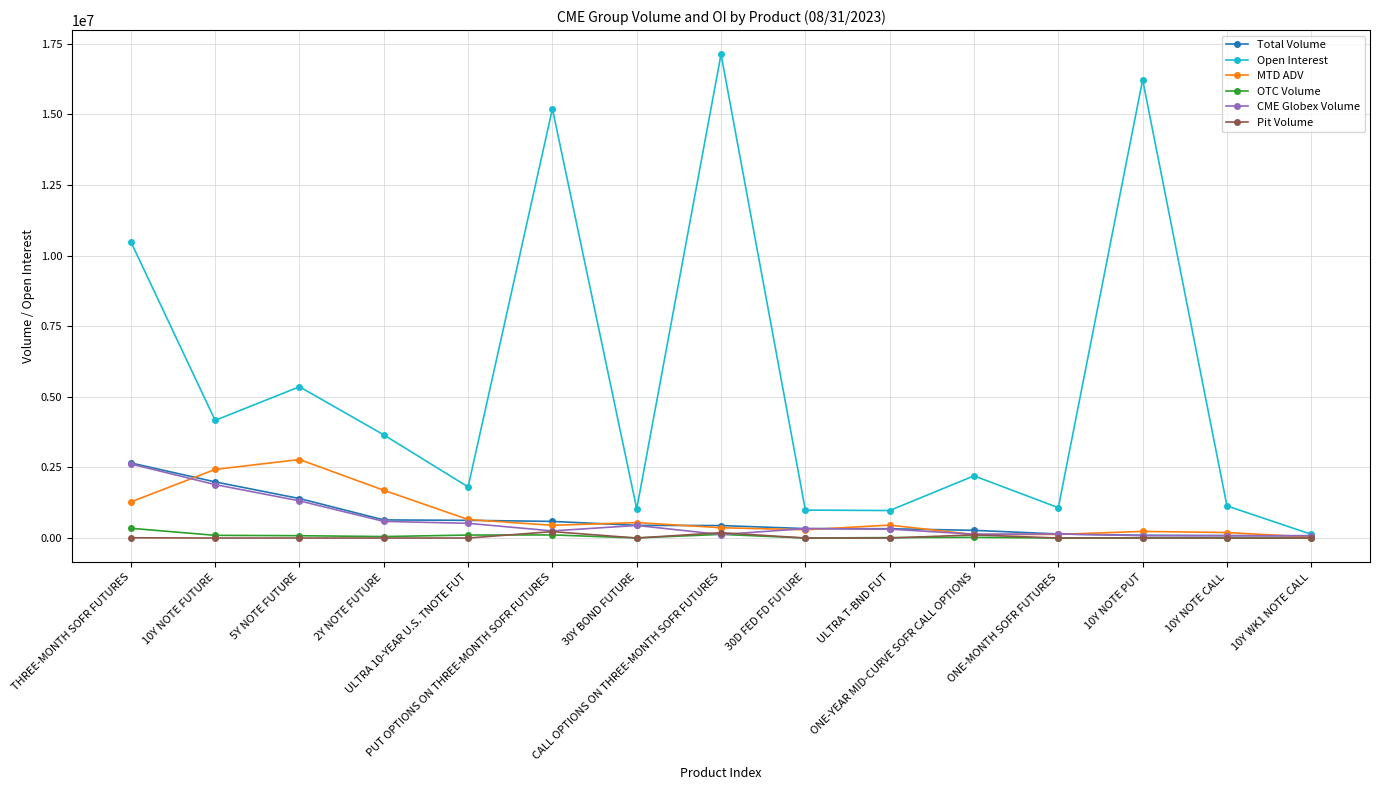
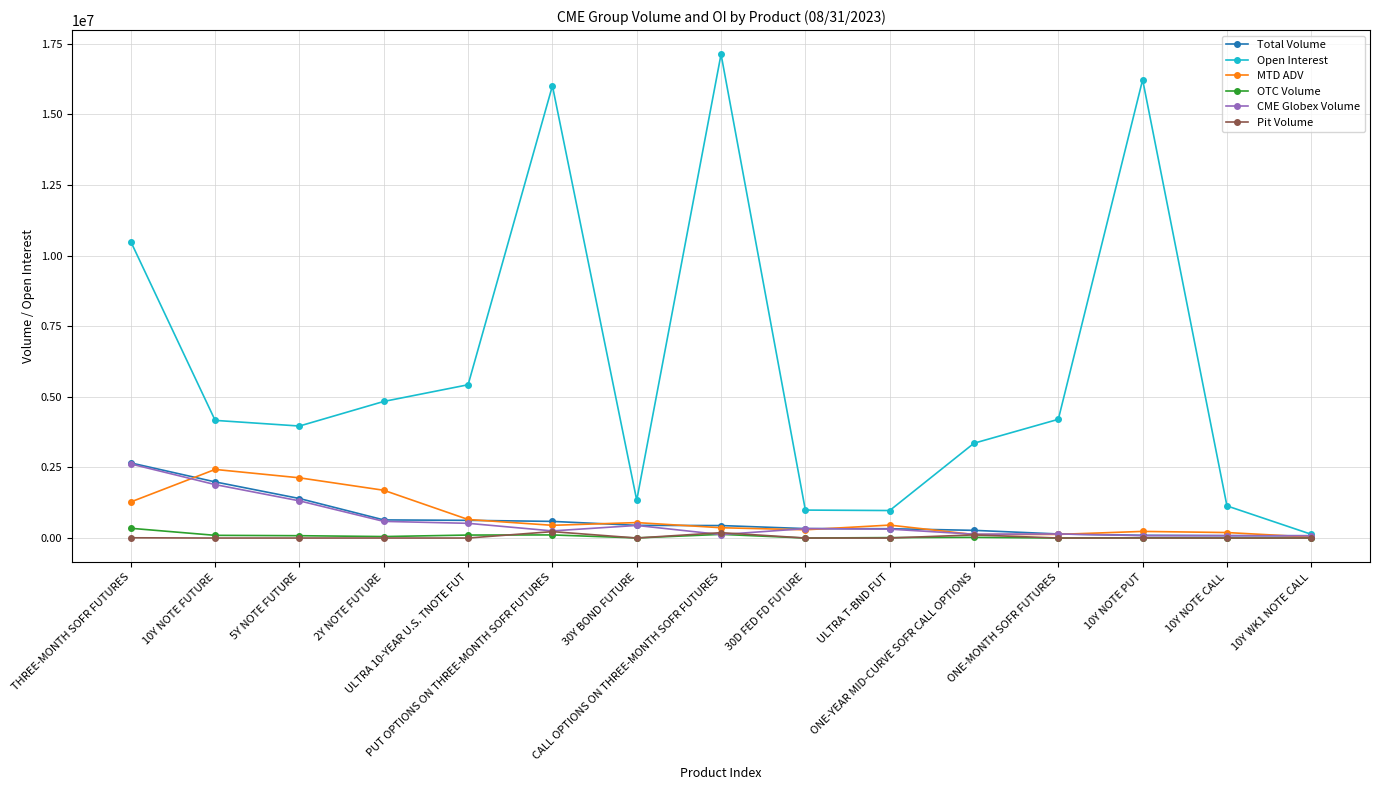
Open Interest, 5Y NOTE FUTURE: 5400000 -> 4000000
MTD ADV, 5Y NOTE FUTURE: 2800000 -> 2100000
Open Interest, 2Y NOTE FUTURE: 3700000 -> 4800000
Open Interest, ULTRA 10-YEAR U.S. TNOTE FUT: 1800000 -> 5400000
Open Interest, PUT OPTIONS ON THREE-MONTH SOFR FUTURES: 15200000 -> 16000000
Open Interest, 30Y BOND FUTURE: 1000000 -> 1300000
Open Interest, ONE-YEAR MID-CURVE SOFR CALL OPTIONS: 2200000 -> 3400000
Open Interest, ONE-MONTH SOFR FUTURES: 1100000 -> 4200000
